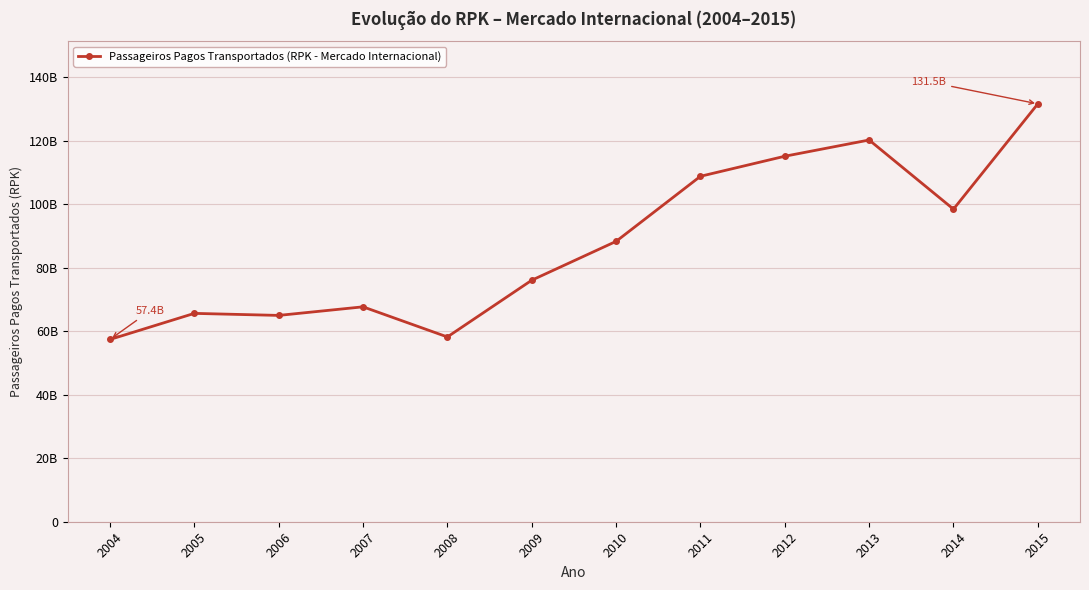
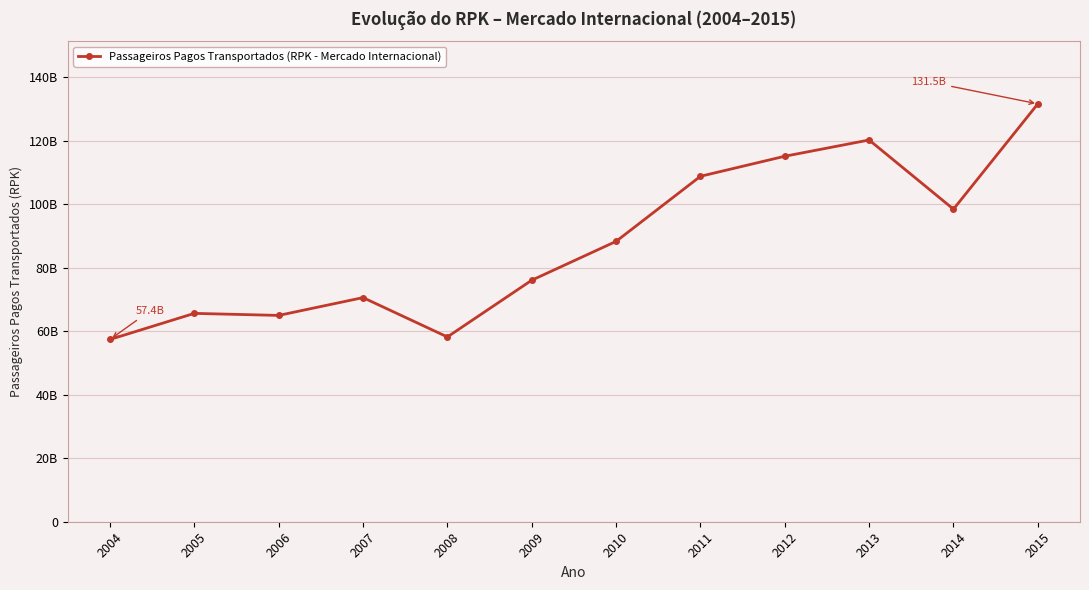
2007: 68000000000 -> 71000000000
